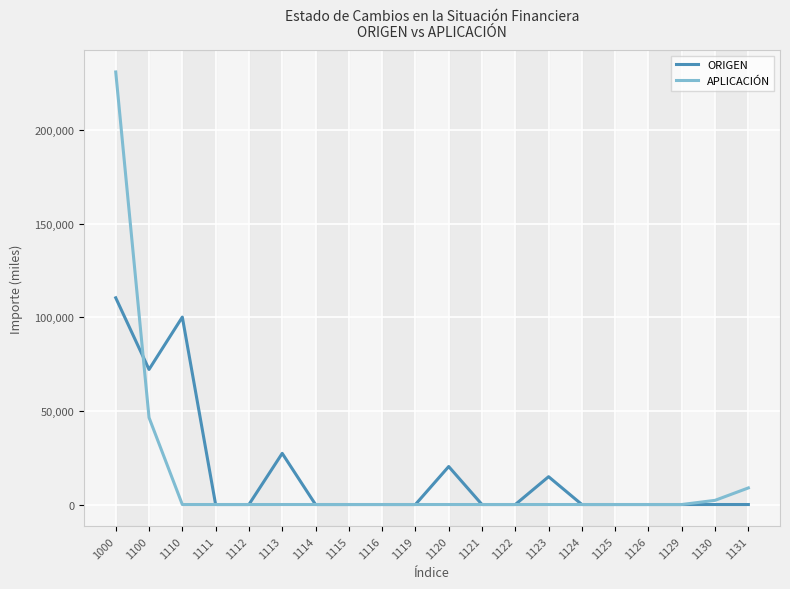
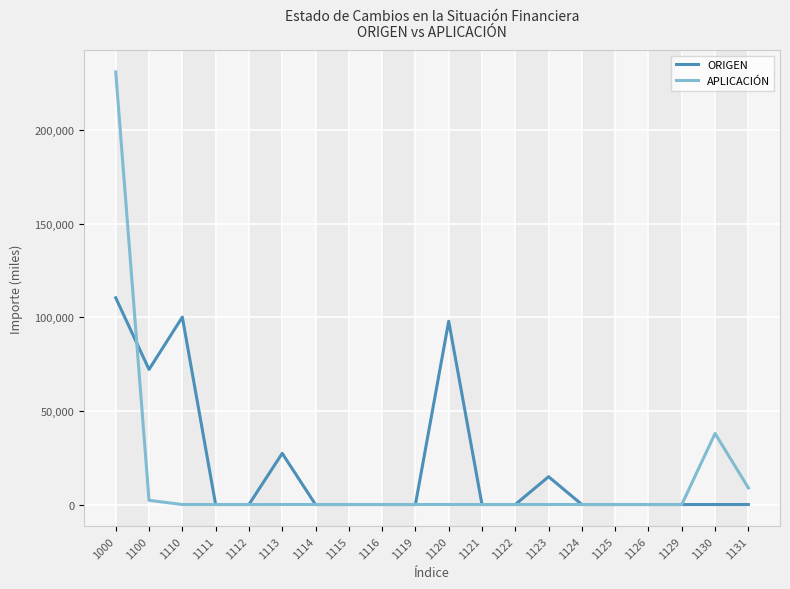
APLICACIÓN, 1100: 46,000 -> 2,000
ORIGEN, 1120: 20,000 -> 98,000
APLICACIÓN, 1130: 2,000 -> 38,000
